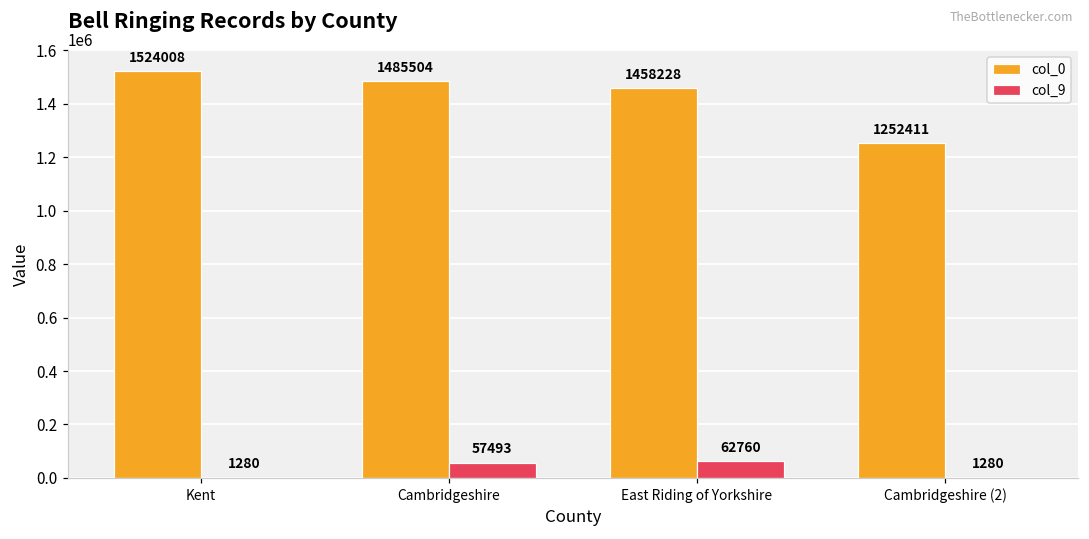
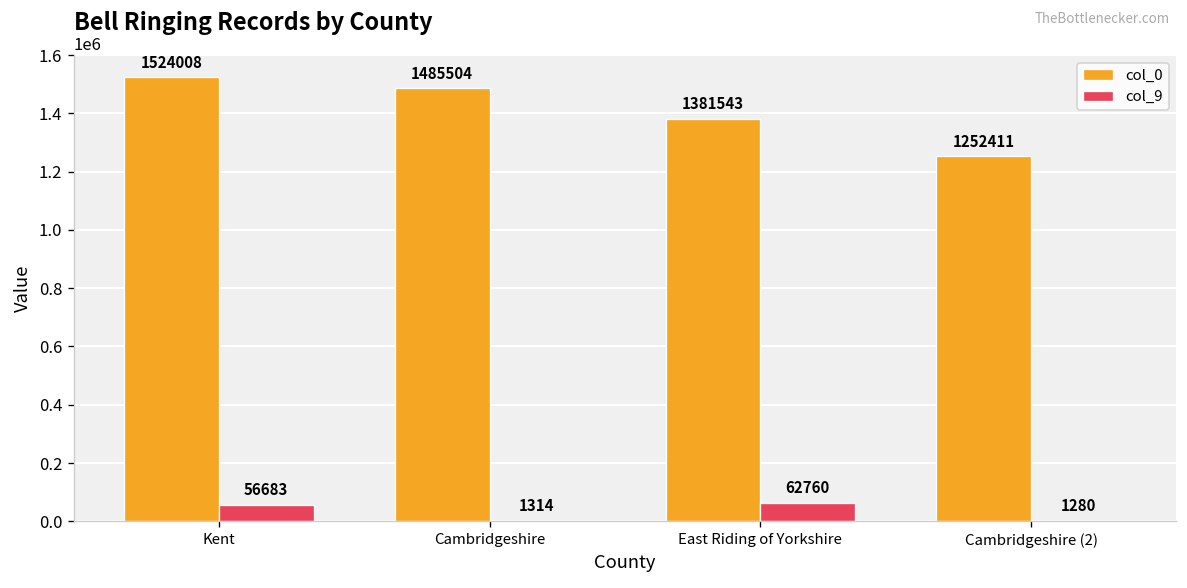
col_9, Kent: 1280 -> 56683
col_9, Cambridgeshire: 57493 -> 1314
col_0, East Riding of Yorkshire: 1458228 -> 1381543
